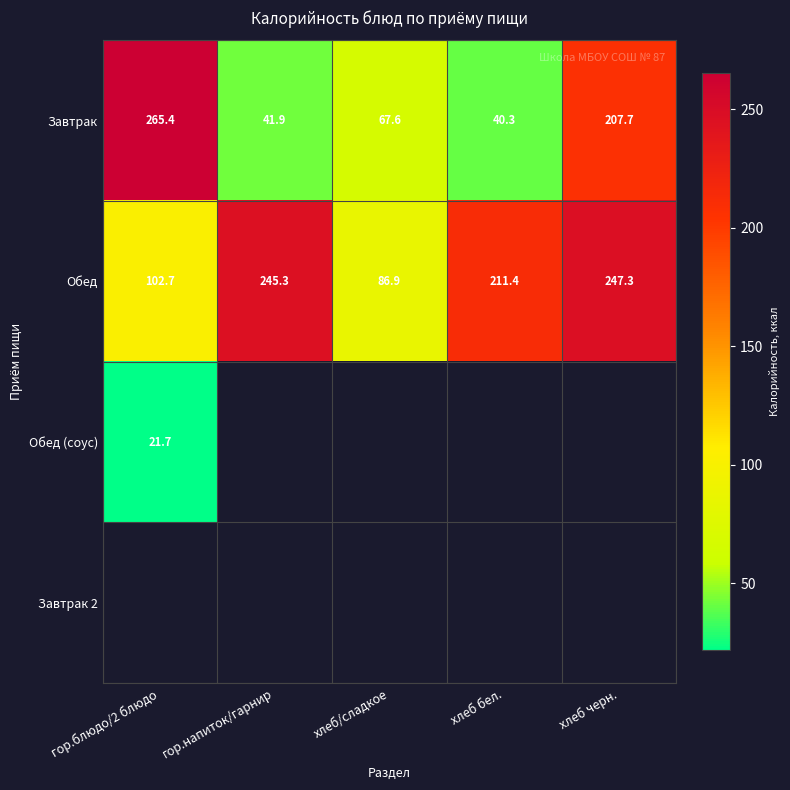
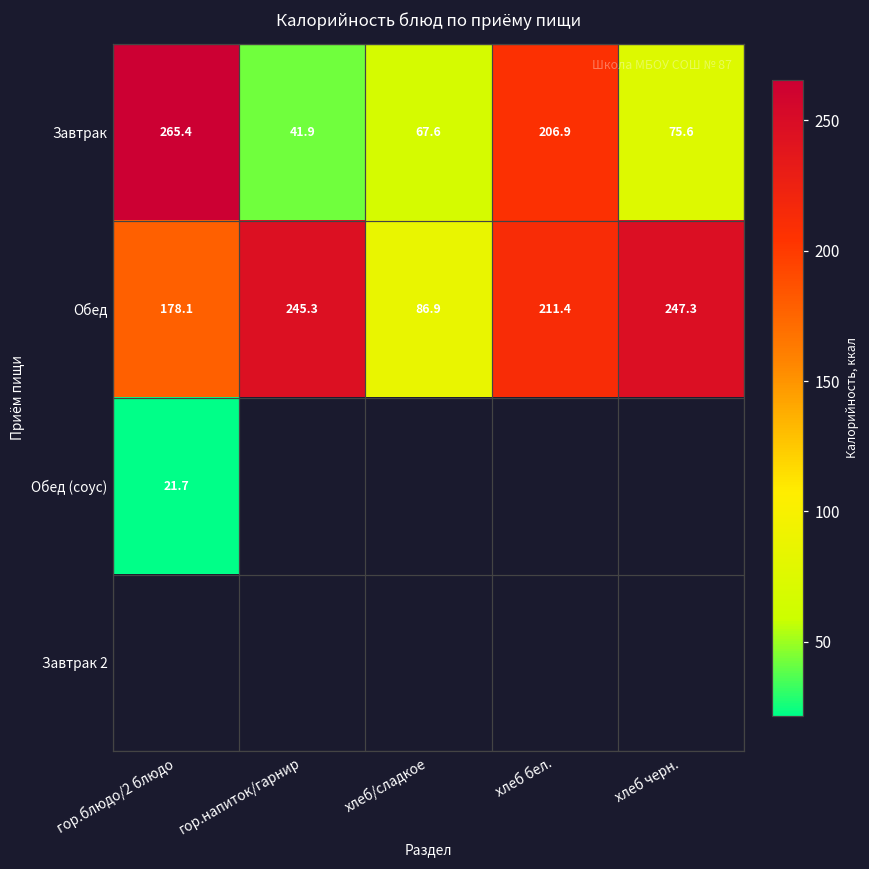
Завтрак, хлеб бел.: 40.3 -> 206.9
Завтрак, хлеб черн.: 207.7 -> 75.6
Обед, гор.блюдо/2 блюдо: 102.7 -> 178.1
